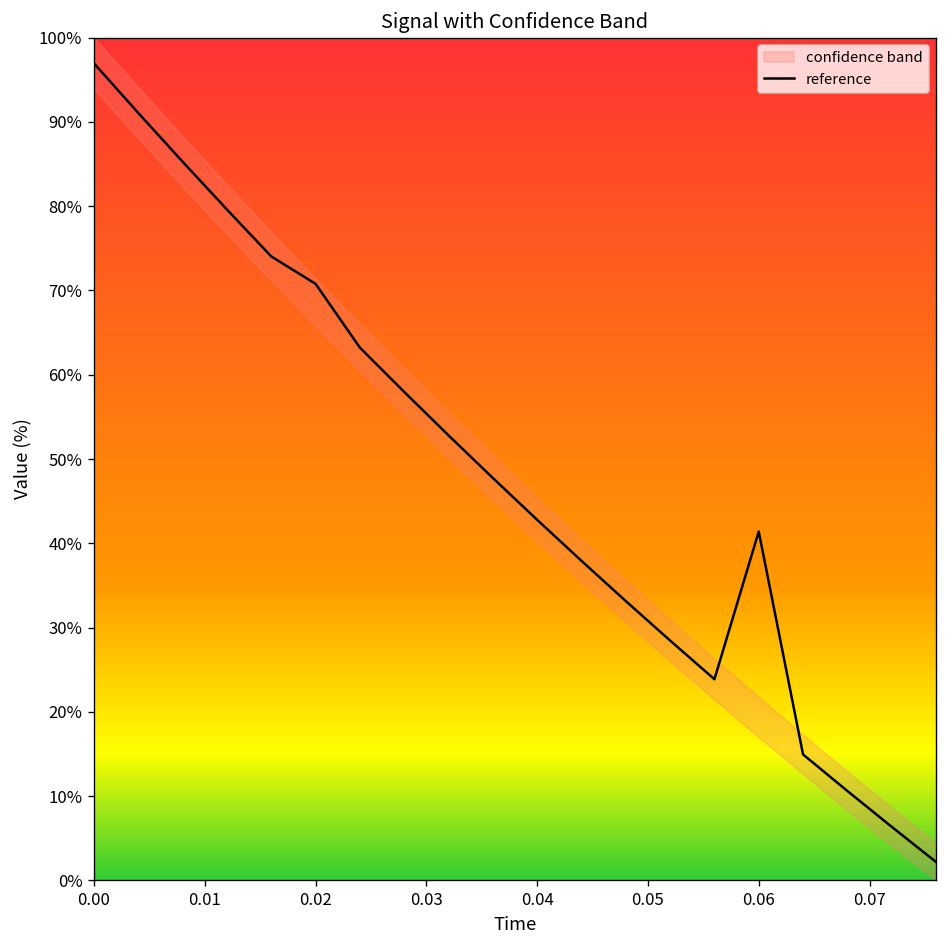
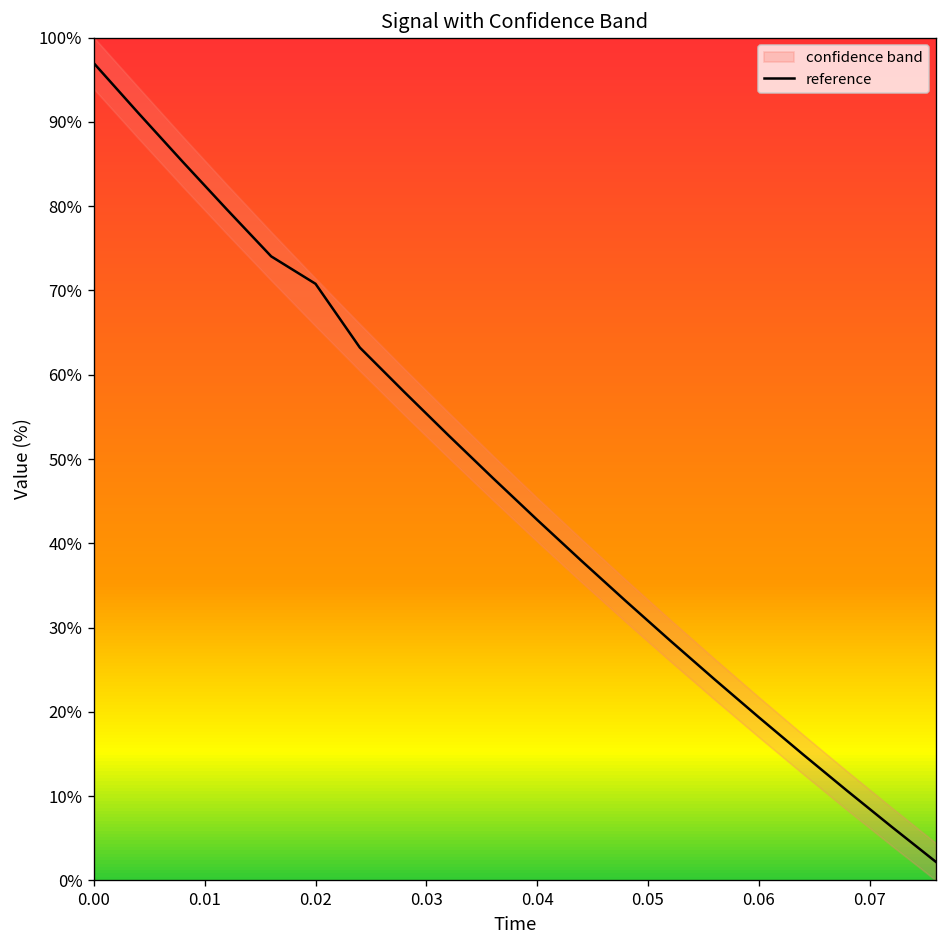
reference, 0.06: 41% -> 19%
